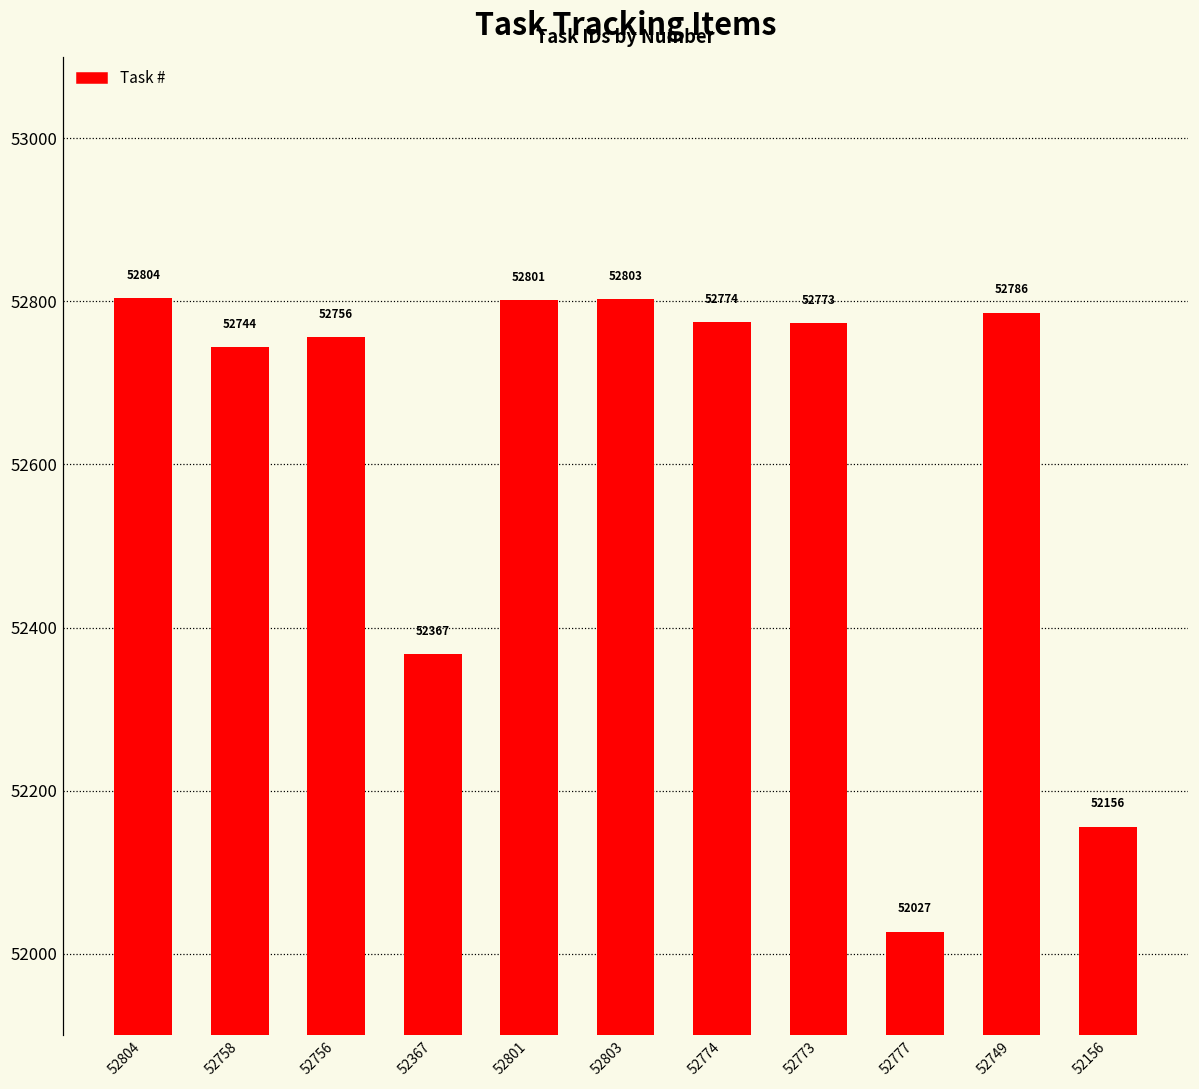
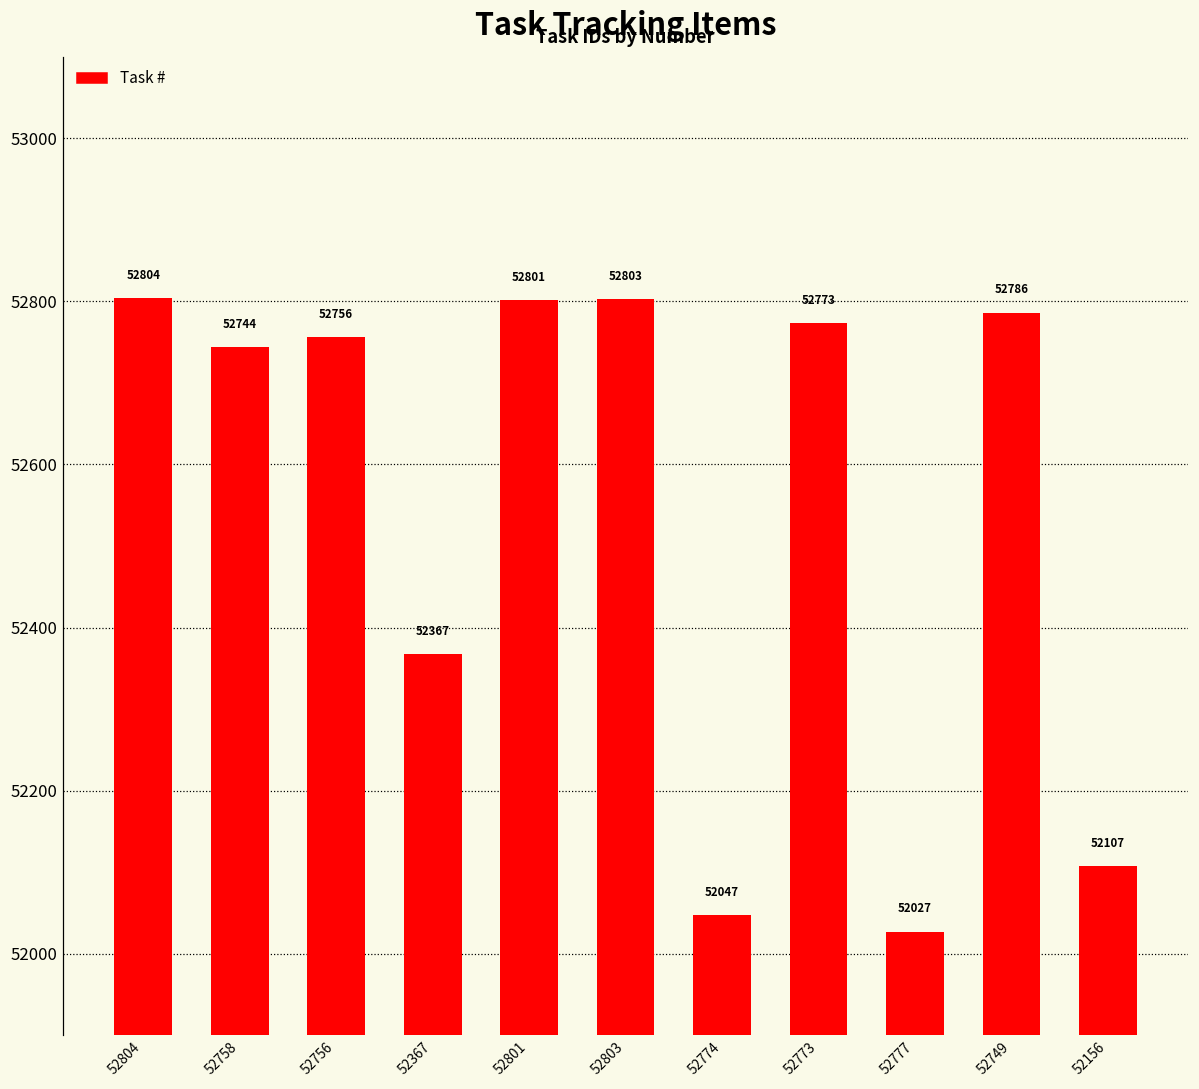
52774: 52774 -> 52047
52156: 52156 -> 52107
